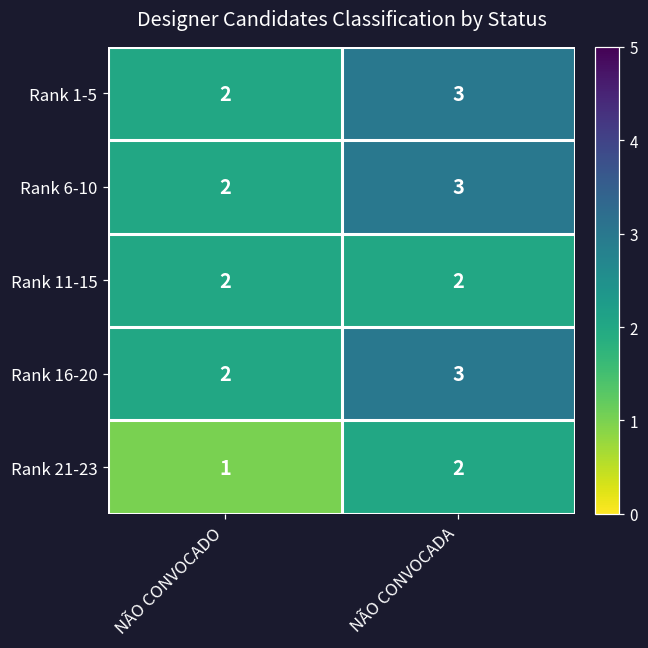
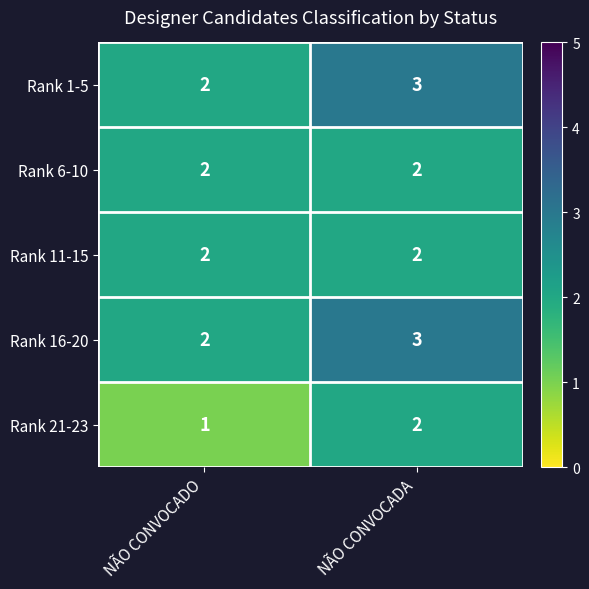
Rank 6-10, NÃO CONVOCADA: 3 -> 2
